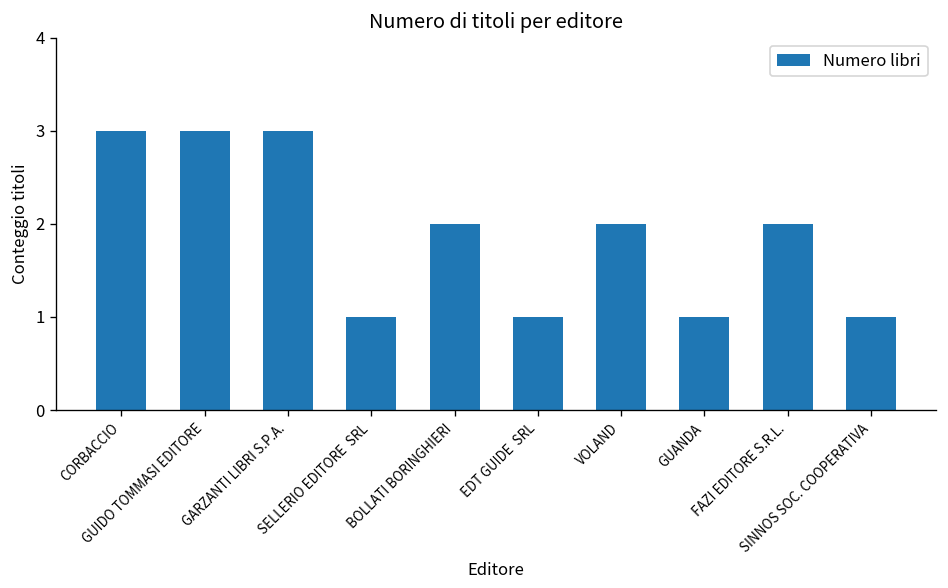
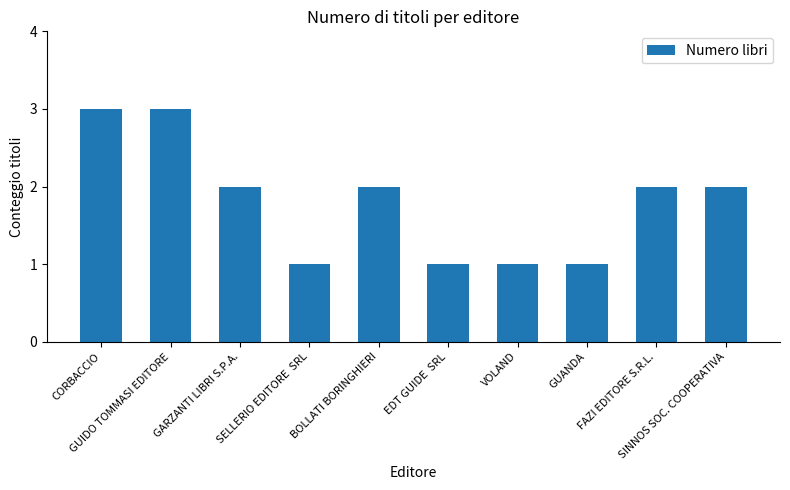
GARZANTI LIBRI S.P.A.: 3 -> 2
VOLAND: 2 -> 1
SINNOS SOC. COOPERATIVA: 1 -> 2
